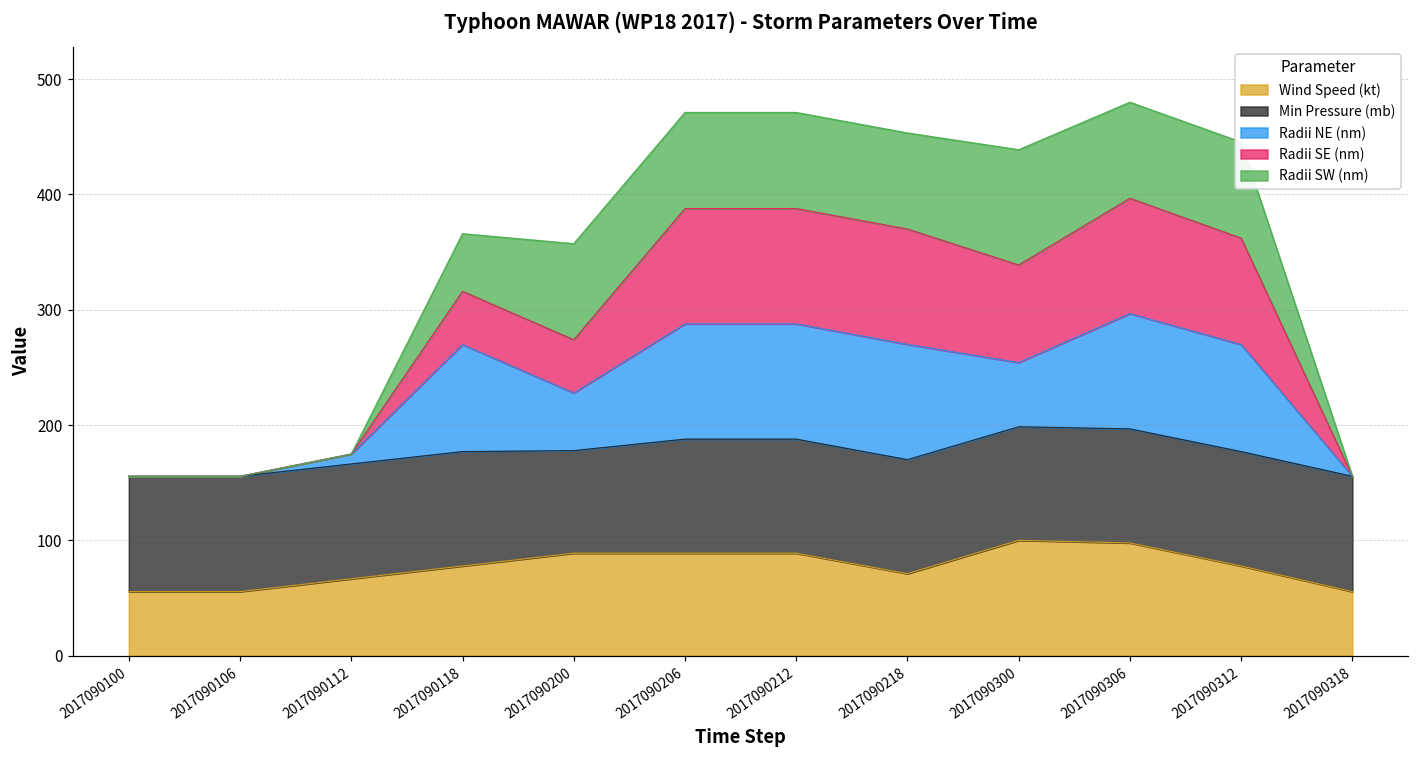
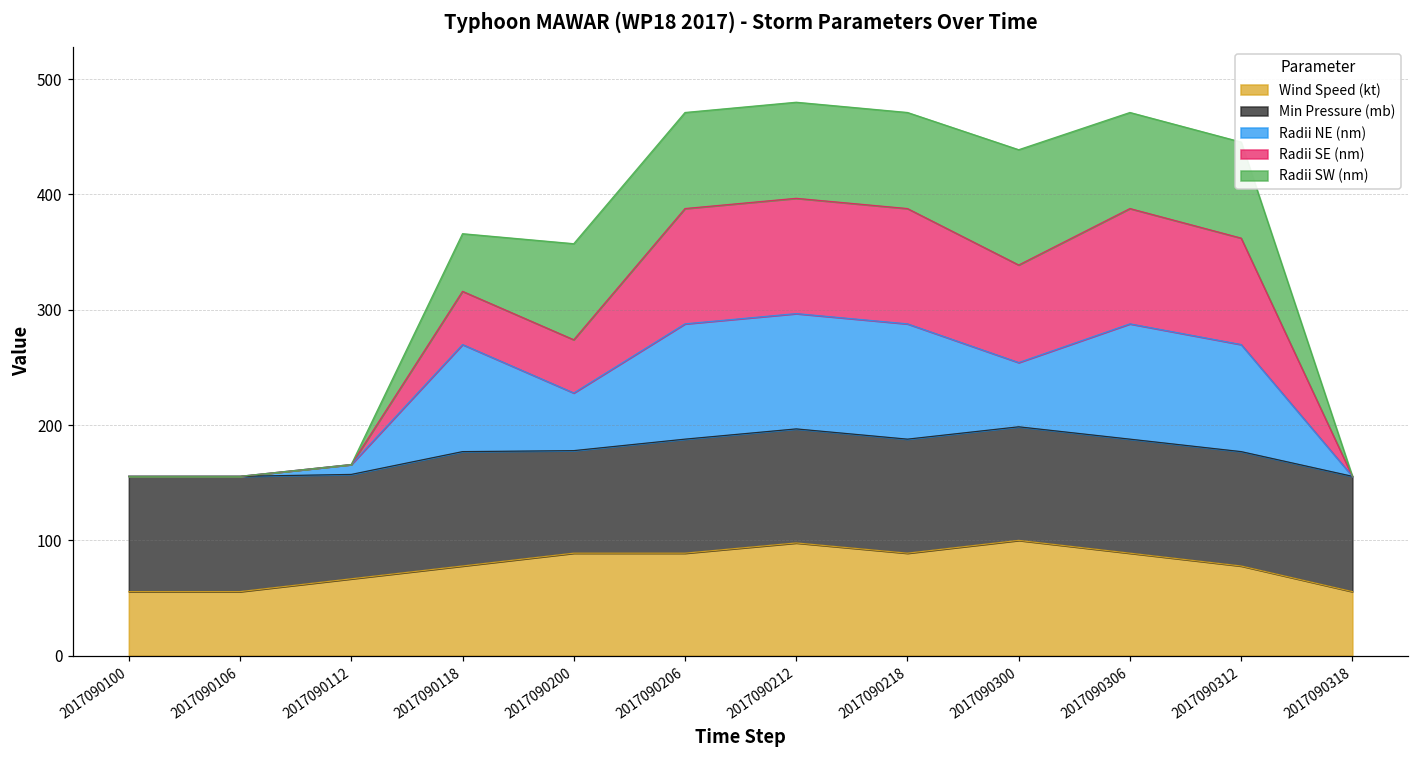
Min Pressure (mb), 2017090112: 100 -> 91
Wind Speed (kt), 2017090212: 89 -> 98
Wind Speed (kt), 2017090218: 71 -> 89
Wind Speed (kt), 2017090306: 98 -> 89
